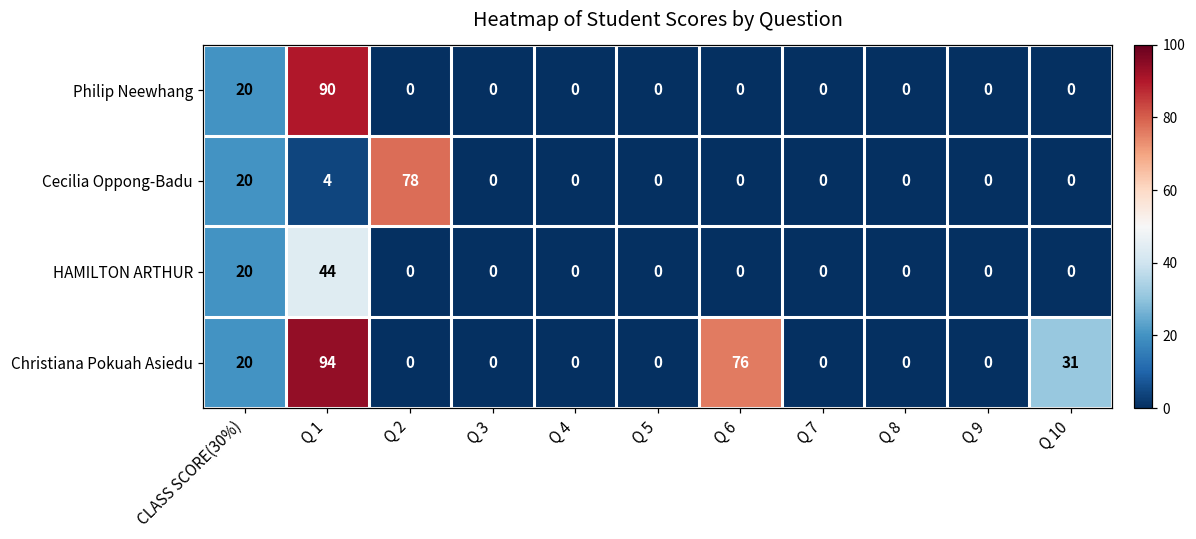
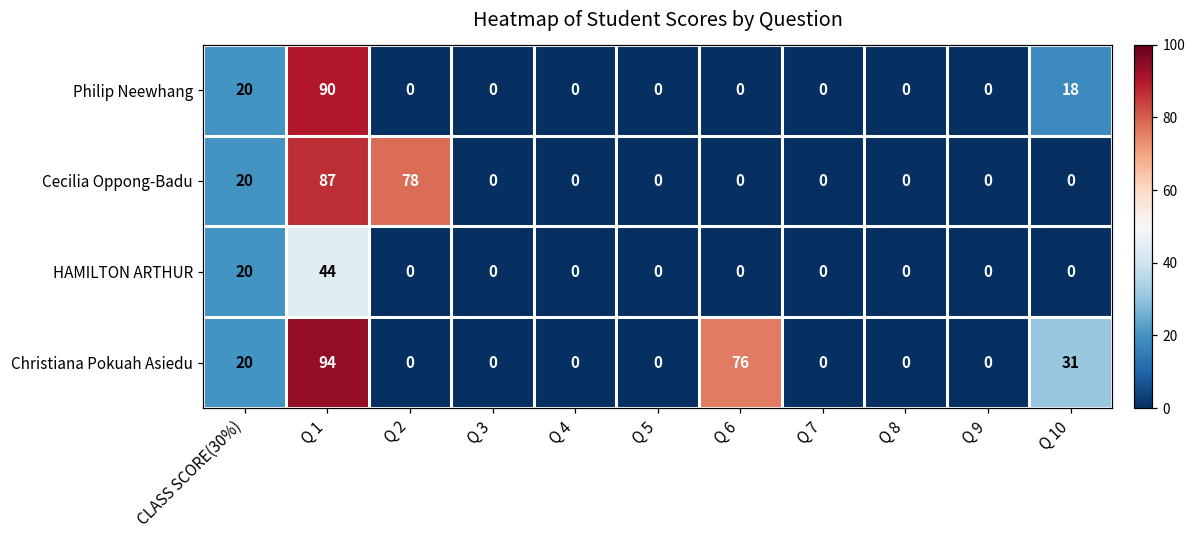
Philip Neewhang, Q 10: 0 -> 18
Cecilia Oppong-Badu, Q 1: 4 -> 87
